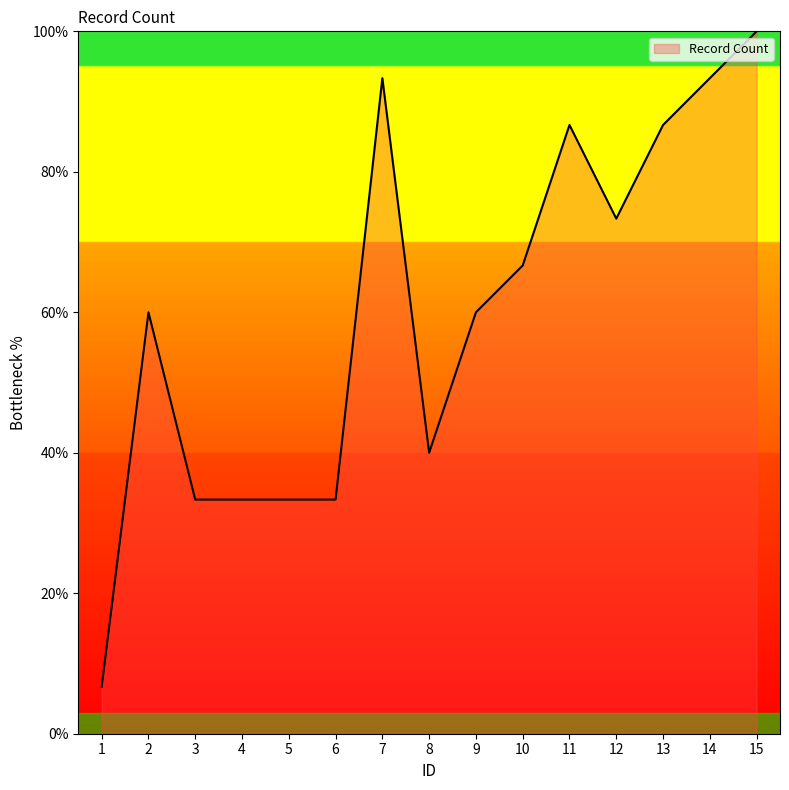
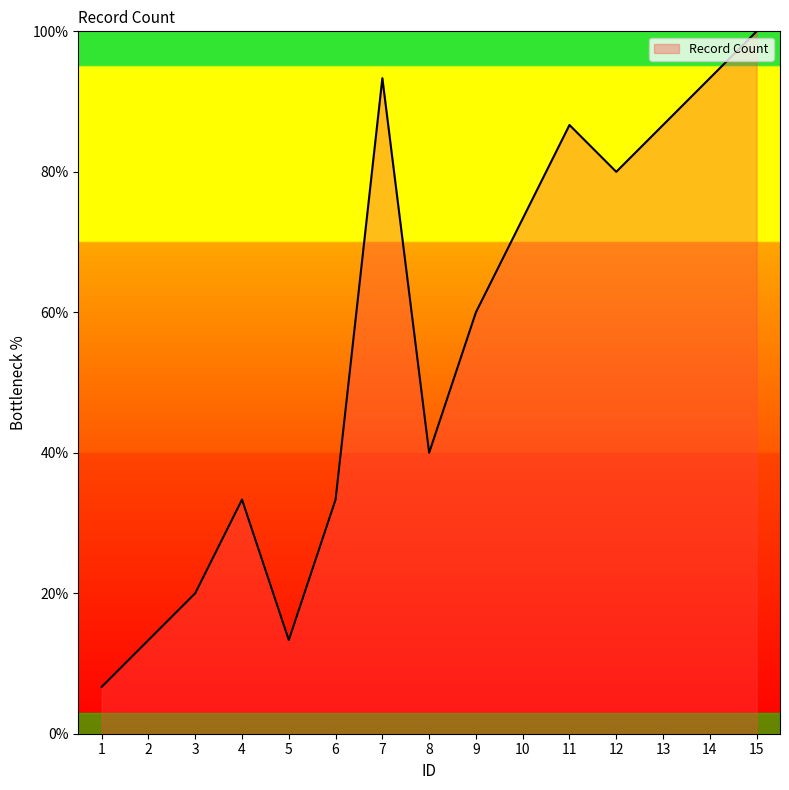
2: 60% -> 13%
3: 33% -> 20%
5: 33% -> 13%
10: 67% -> 73%
12: 73% -> 80%
